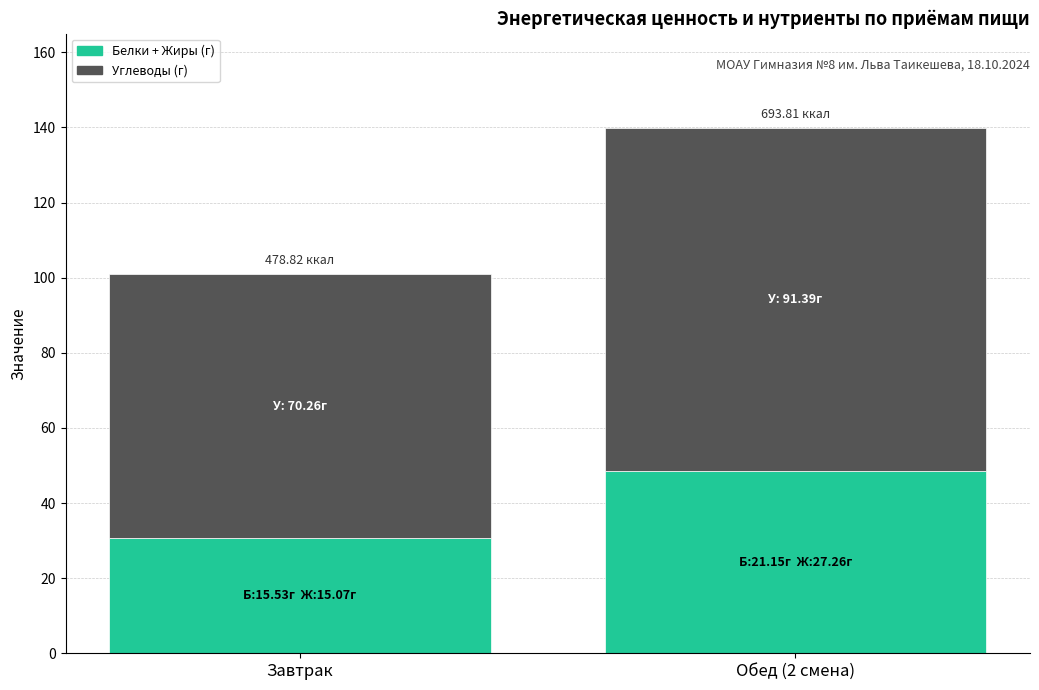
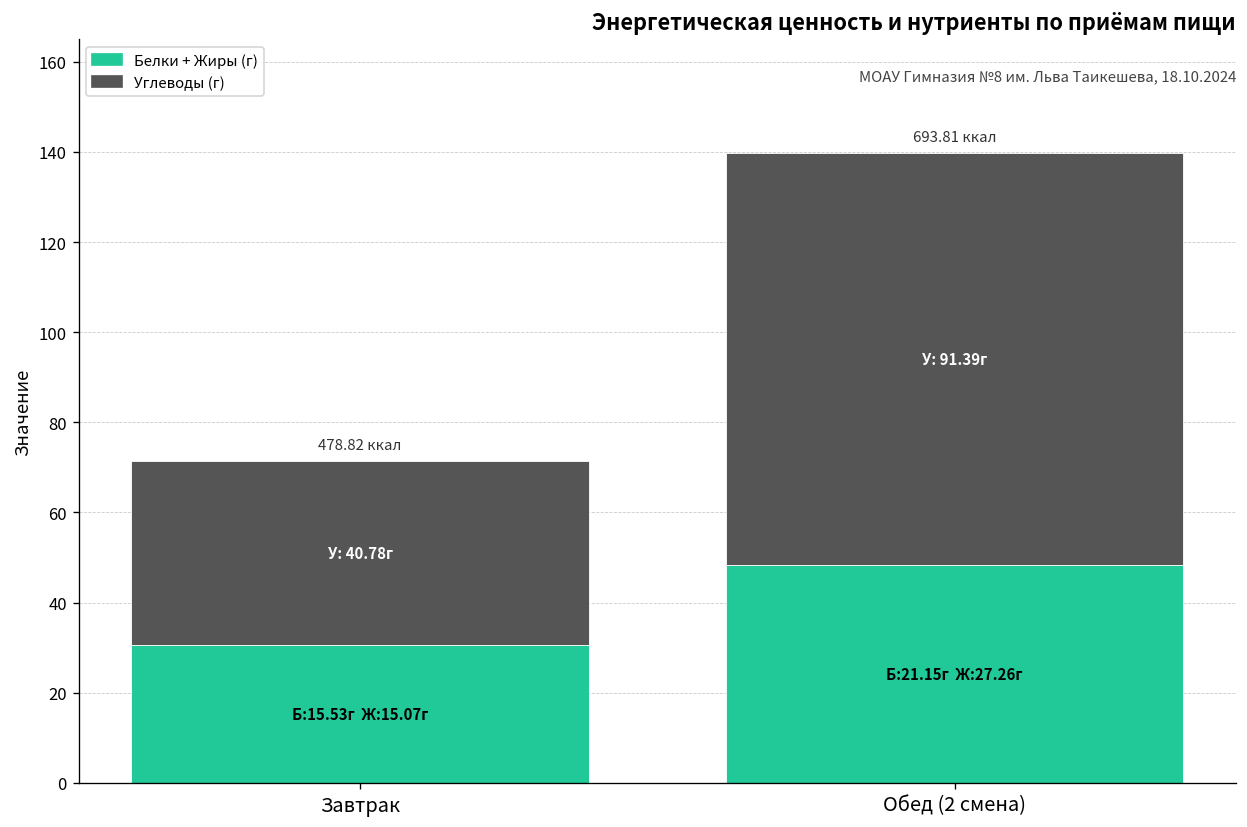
Углеводы (г), Завтрак: 70.26г -> 40.78г
